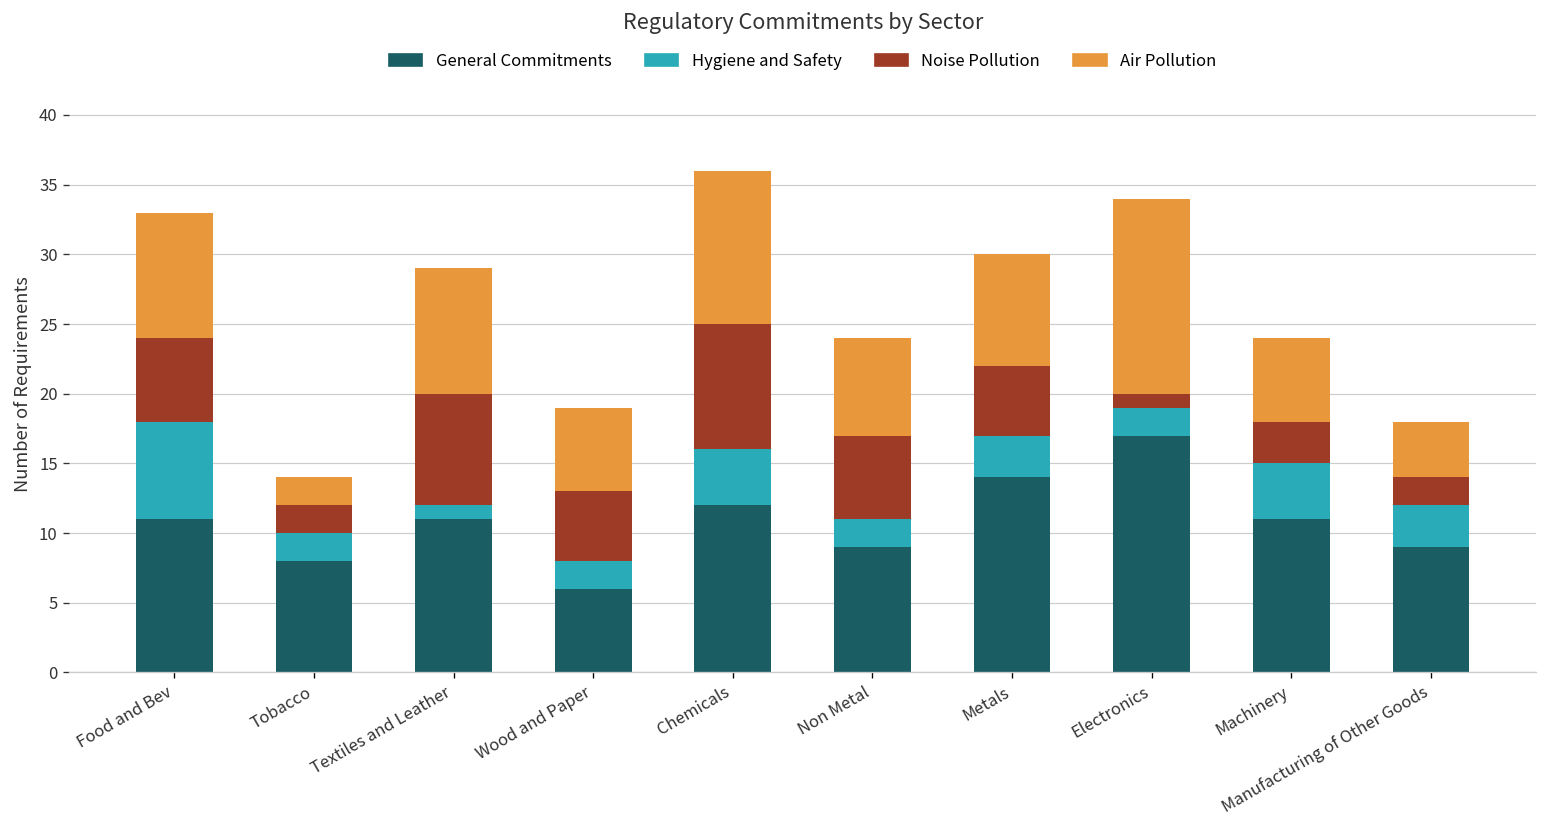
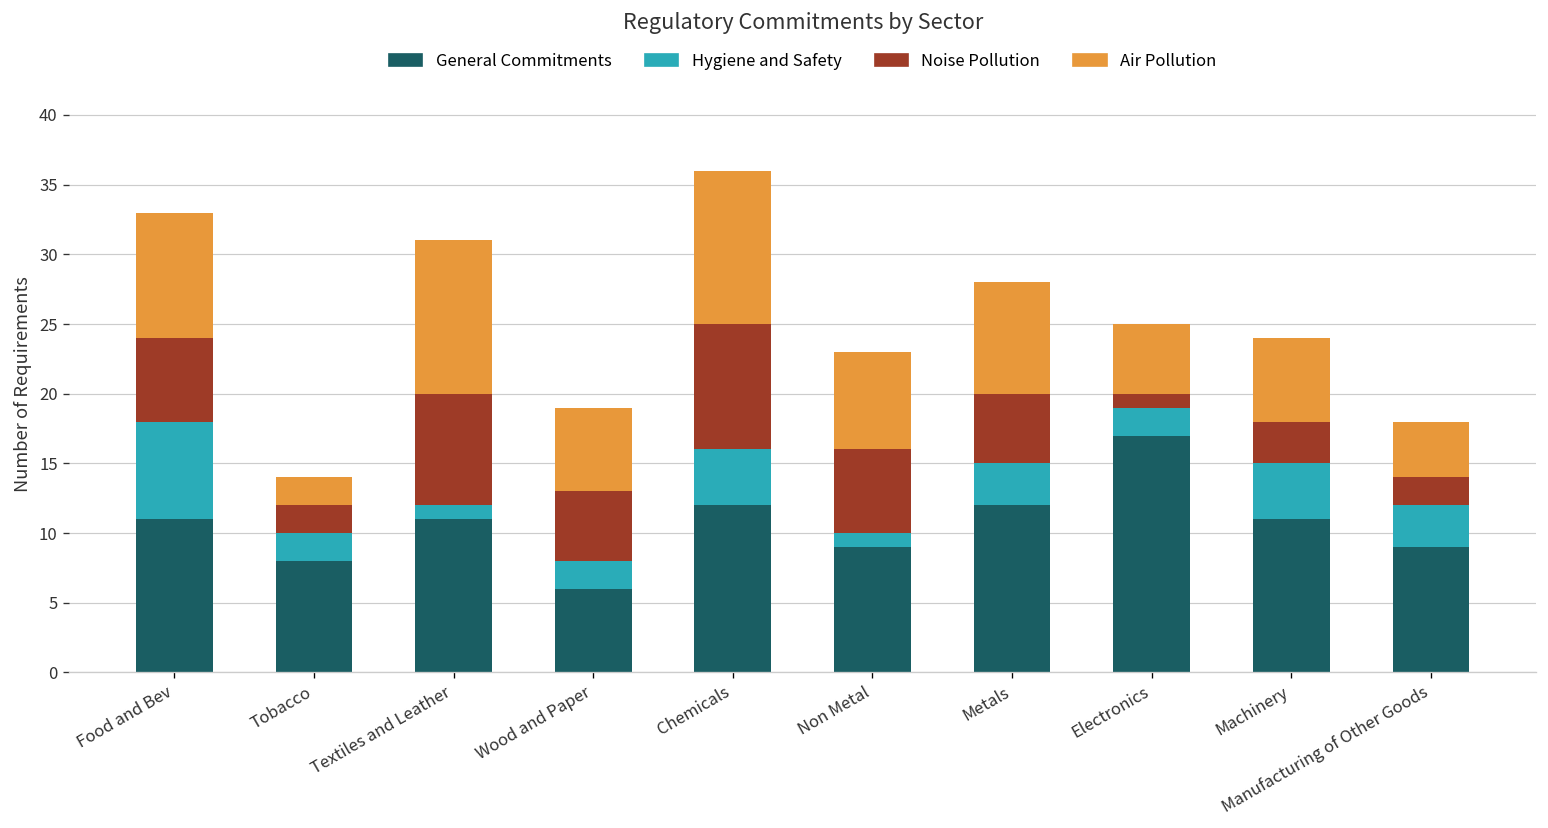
Air Pollution, Textiles and Leather: 9 -> 11
Hygiene and Safety, Non Metal: 2 -> 1
General Commitments, Metals: 14 -> 12
Air Pollution, Electronics: 14 -> 5
